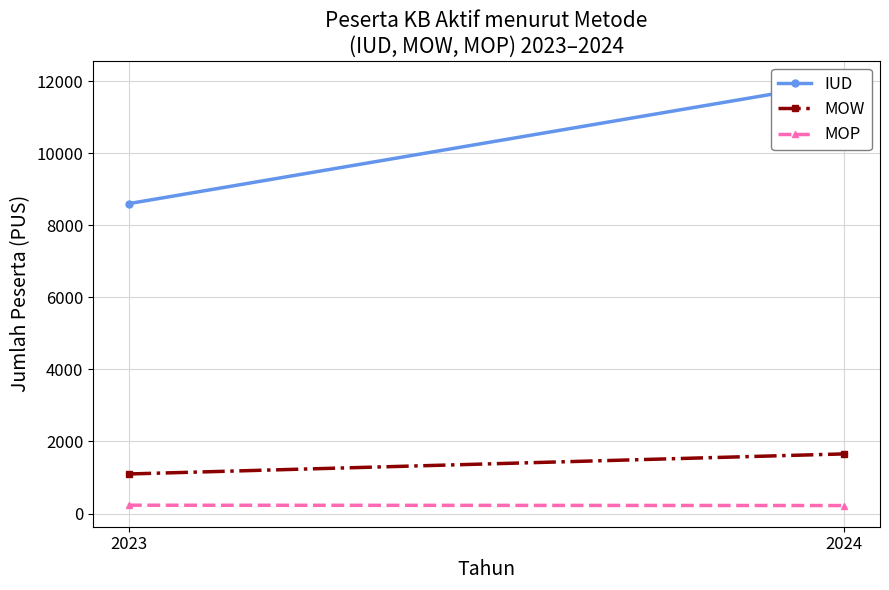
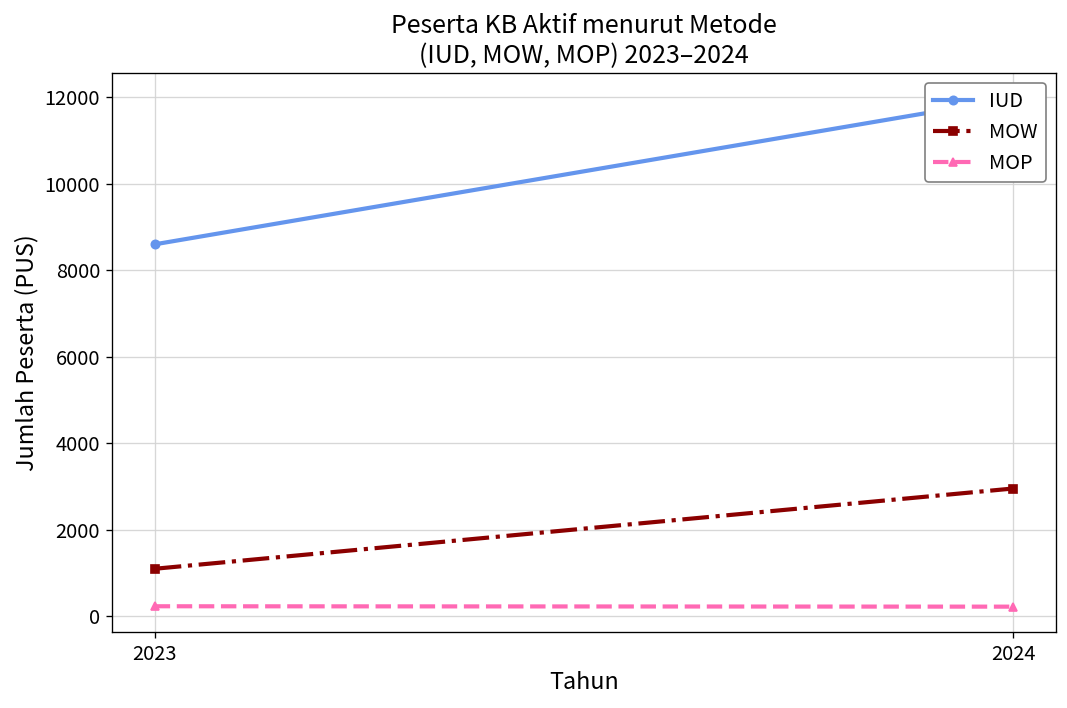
MOW, 2024: 1700 -> 3000
